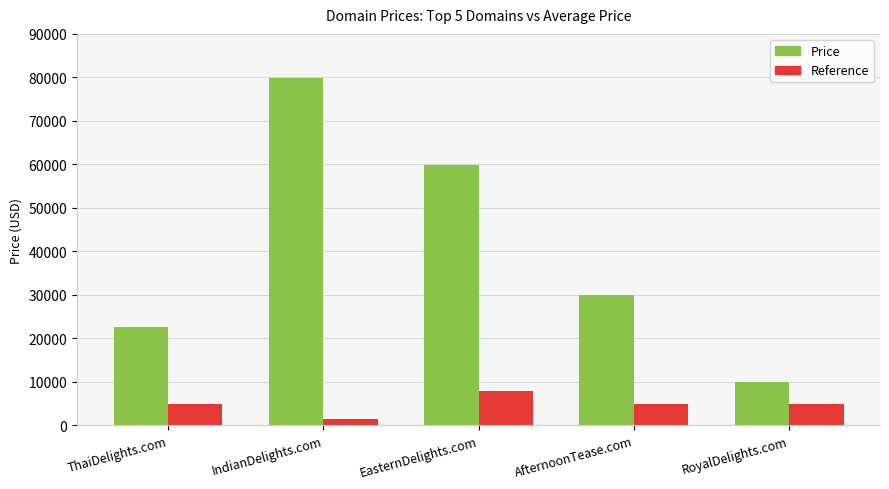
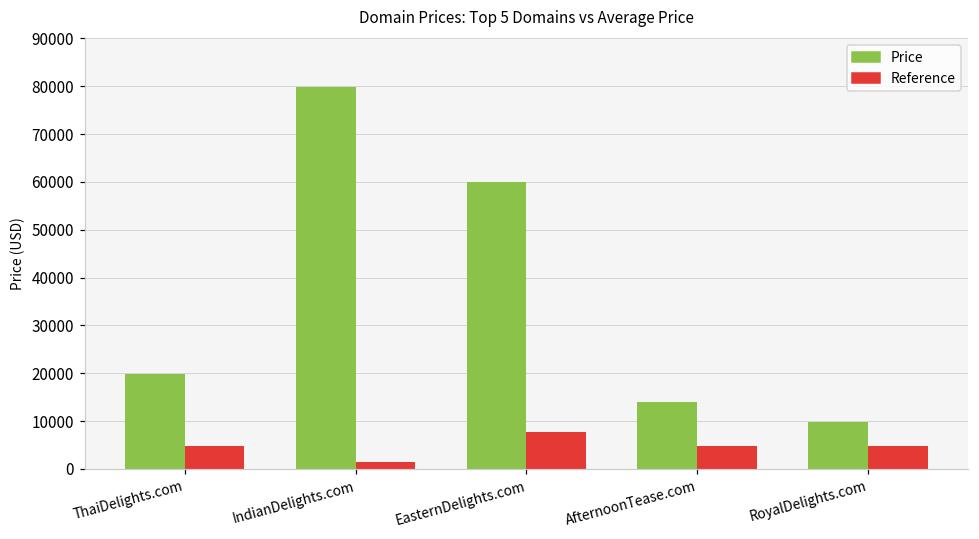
Price, ThaiDelights.com: 23000 -> 20000
Price, AfternoonTease.com: 30000 -> 14000
